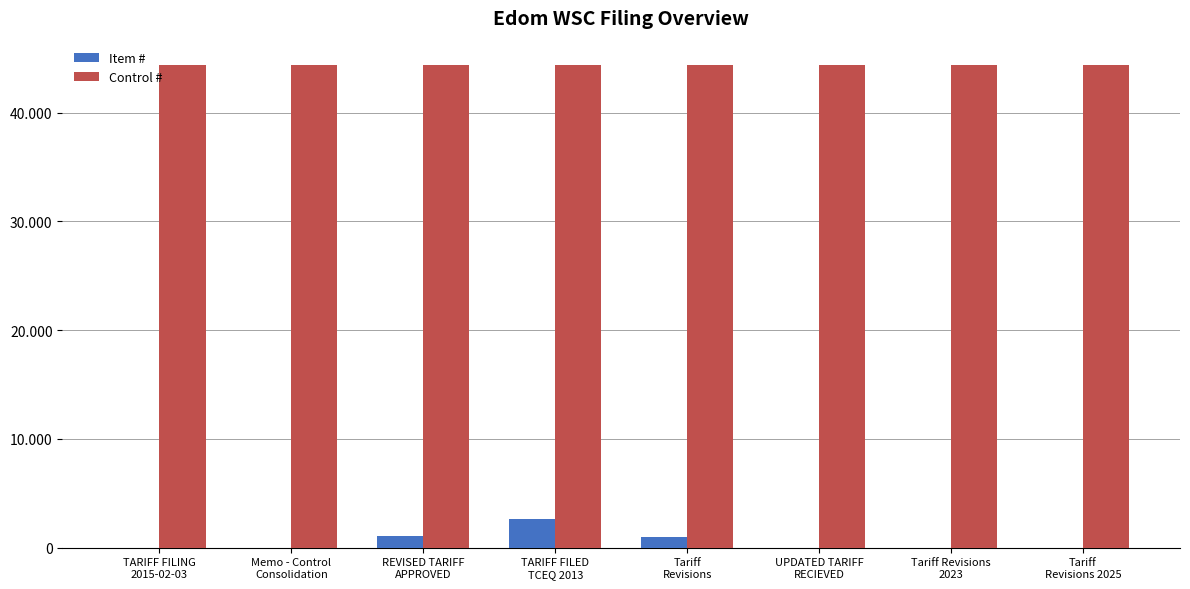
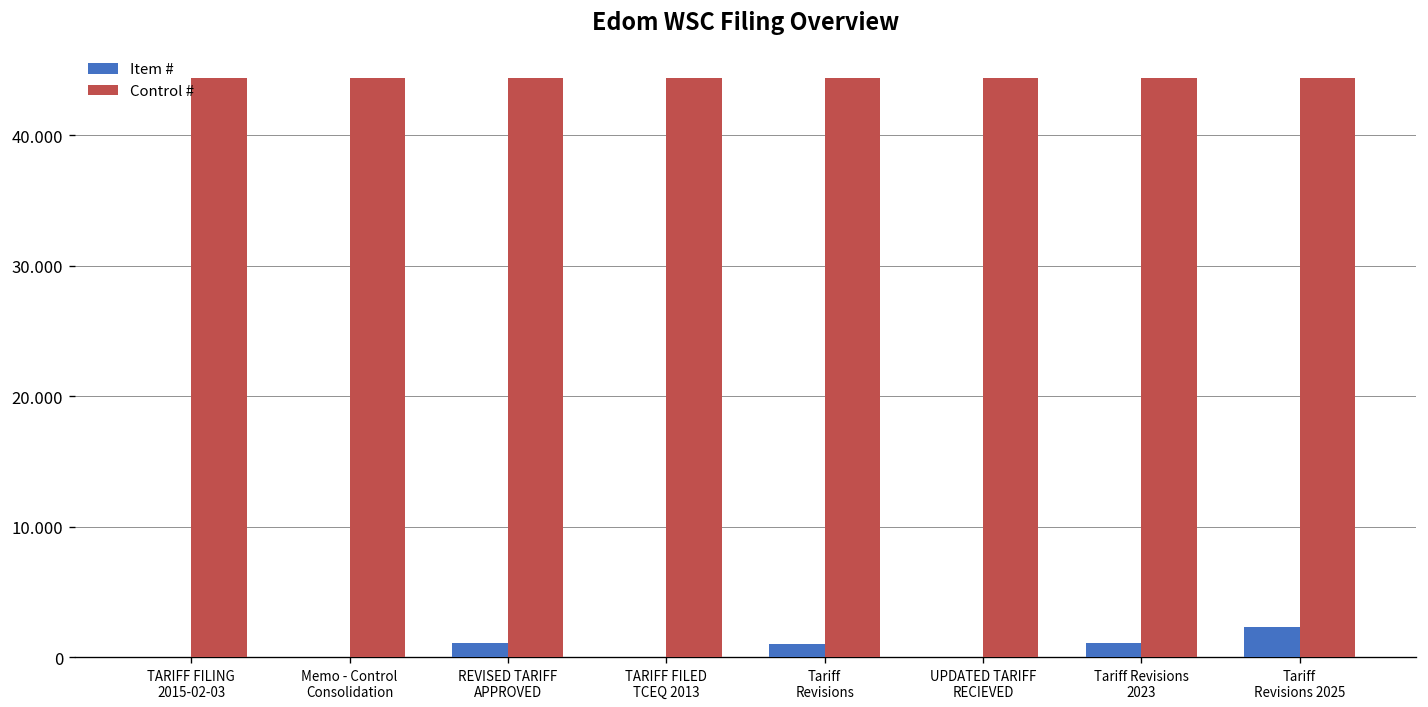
Item #, TARIFF FILED TCEQ 2013: 2.6 -> 0.0
Item #, Tariff Revisions 2023: 0.0 -> 1.1
Item #, Tariff Revisions 2025: 0.0 -> 2.3
